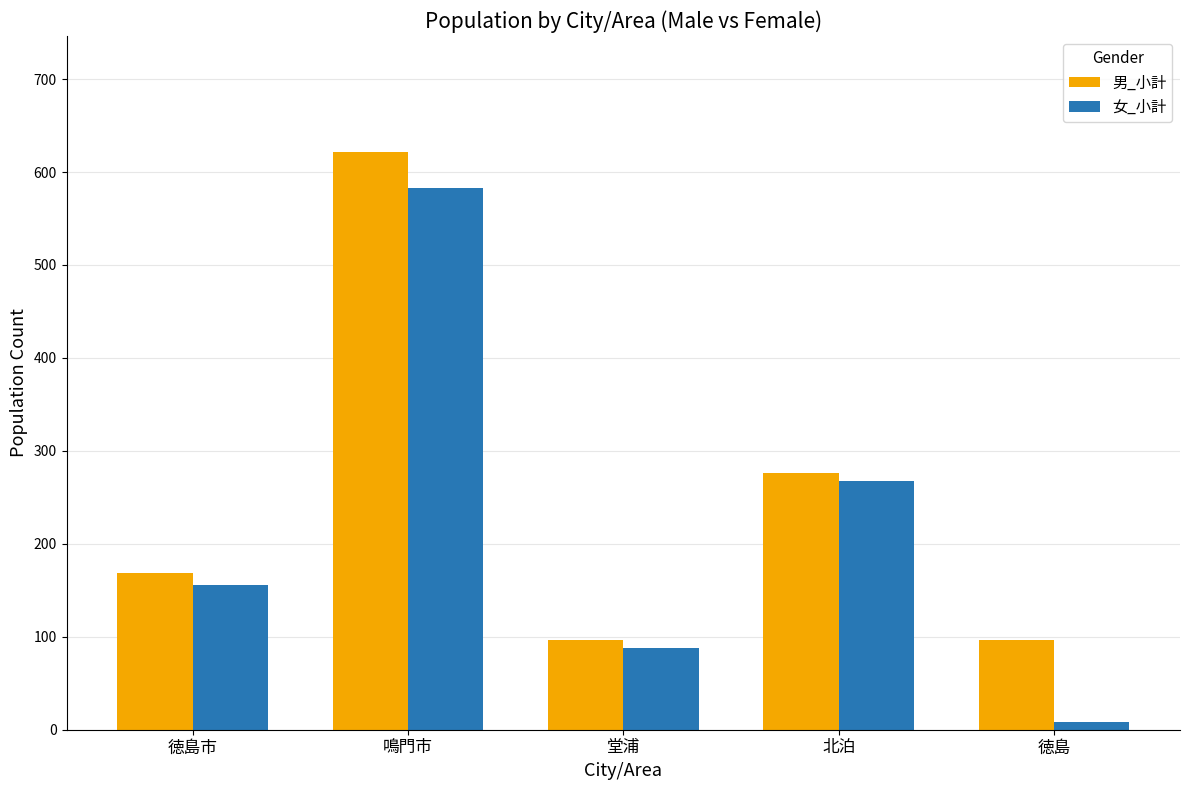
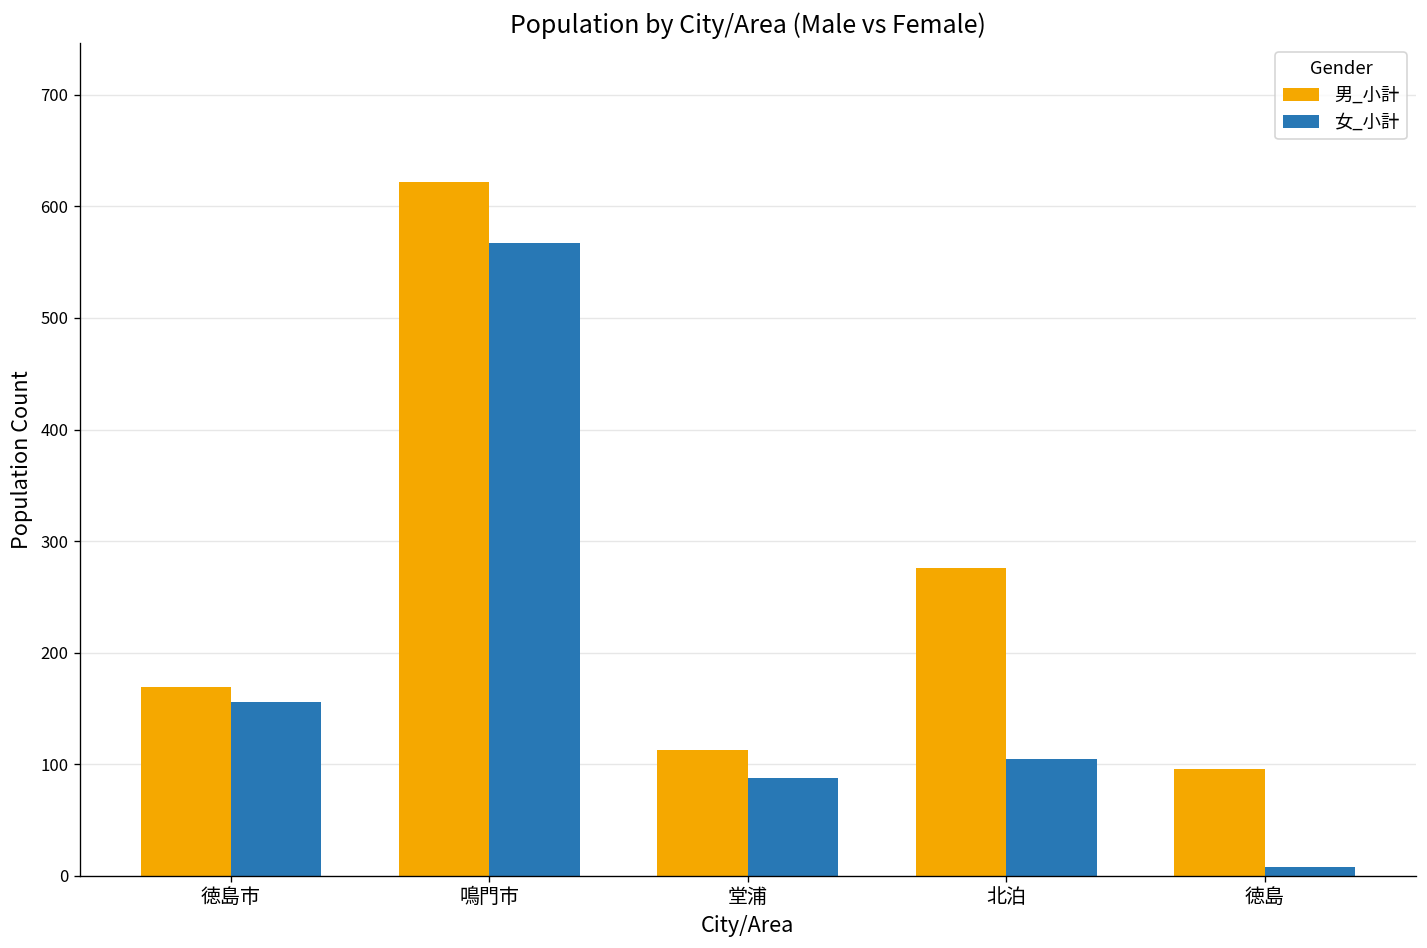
女_小計, 鳴門市: 580 -> 570
男_小計, 堂浦: 100 -> 110
女_小計, 北泊: 270 -> 110
